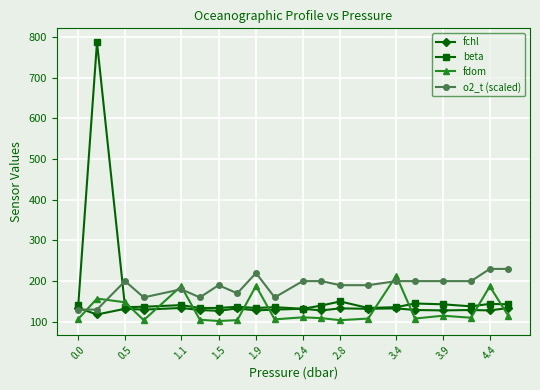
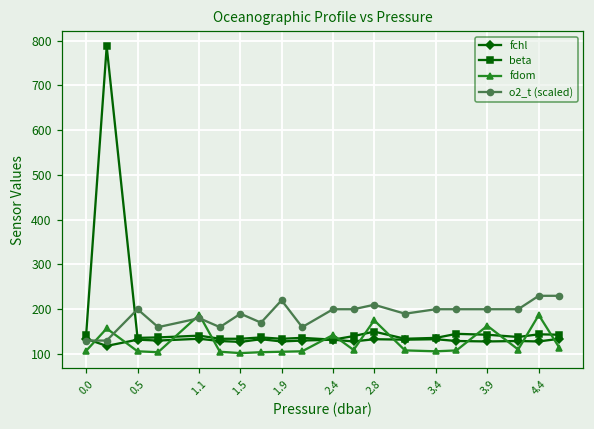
fdom, 0.5: 150 -> 110
fdom, 1.9: 190 -> 110
fdom, 2.4: 110 -> 140
fdom, 2.8: 100 -> 180
o2_t (scaled), 2.8: 190 -> 210
fdom, 3.4: 210 -> 110
fdom, 3.9: 120 -> 160
